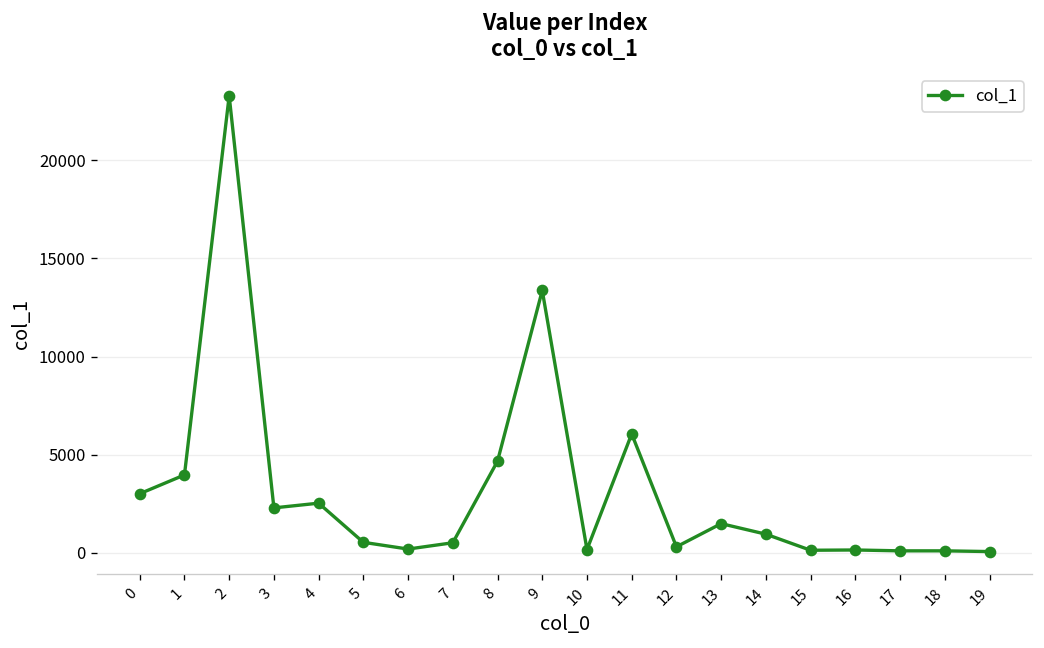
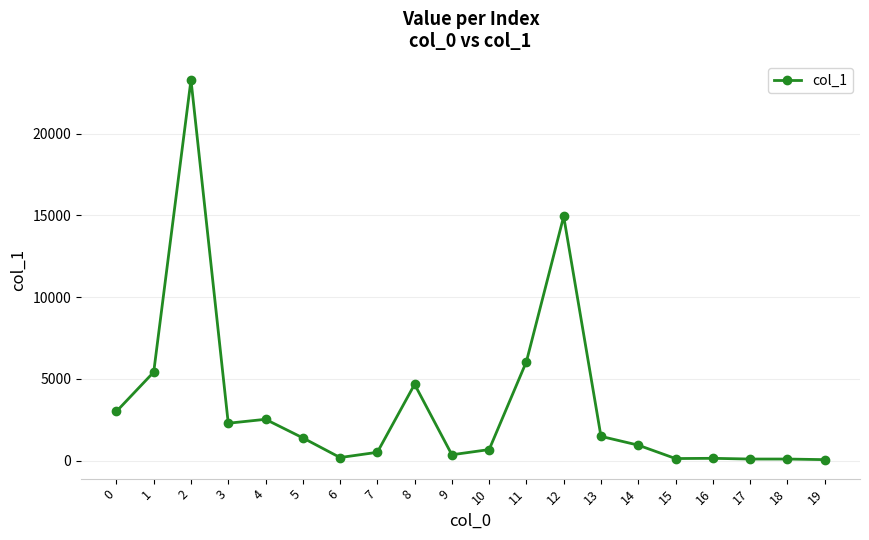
1: 4000 -> 5400
5: 500 -> 1400
9: 13400 -> 400
10: 200 -> 700
12: 300 -> 14900
